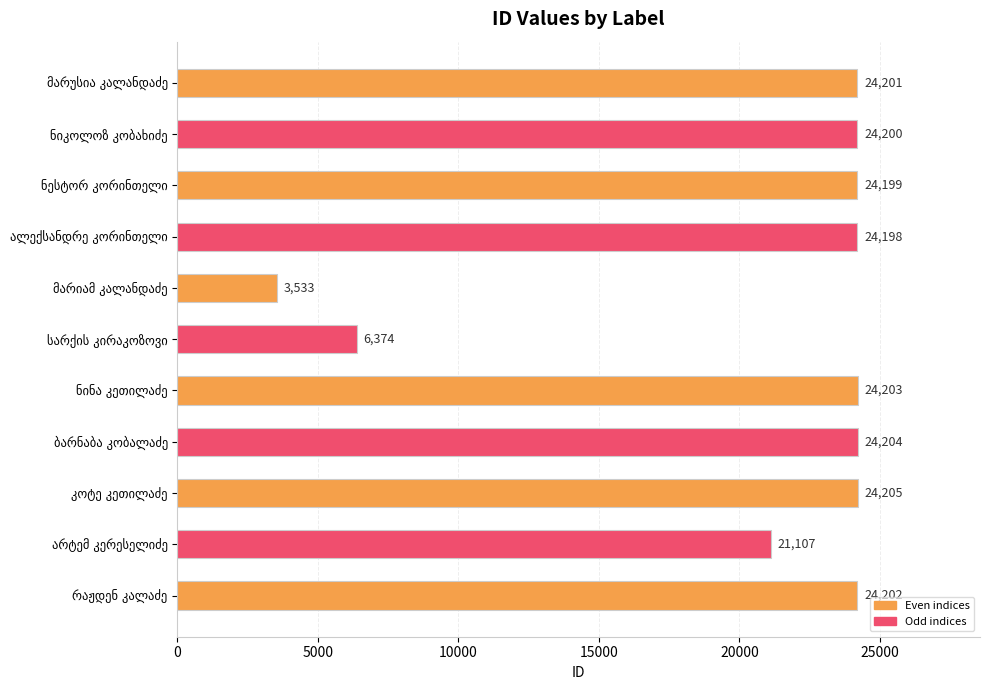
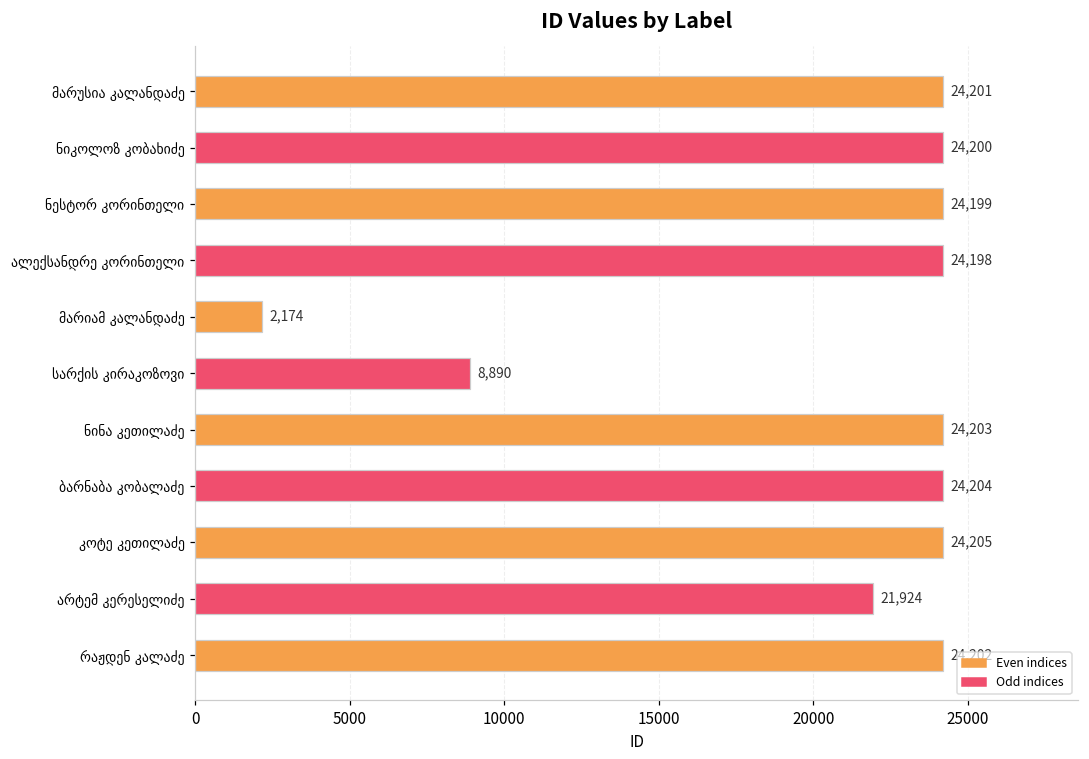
მარიამ კალანდაძე: 3,533 -> 2,174
სარქის კირაკოზოვი: 6,374 -> 8,890
არტემ კერესელიძე: 21,107 -> 21,924
